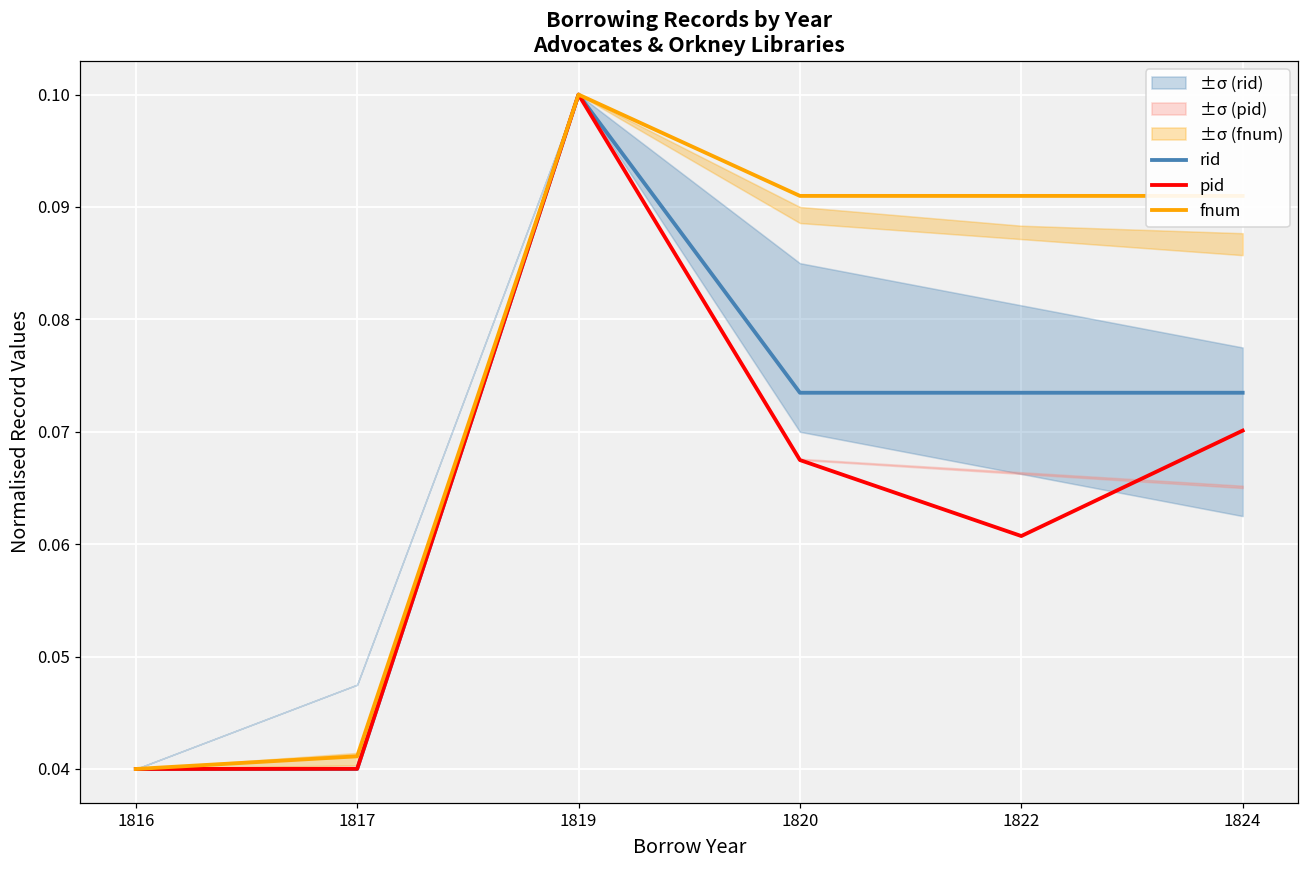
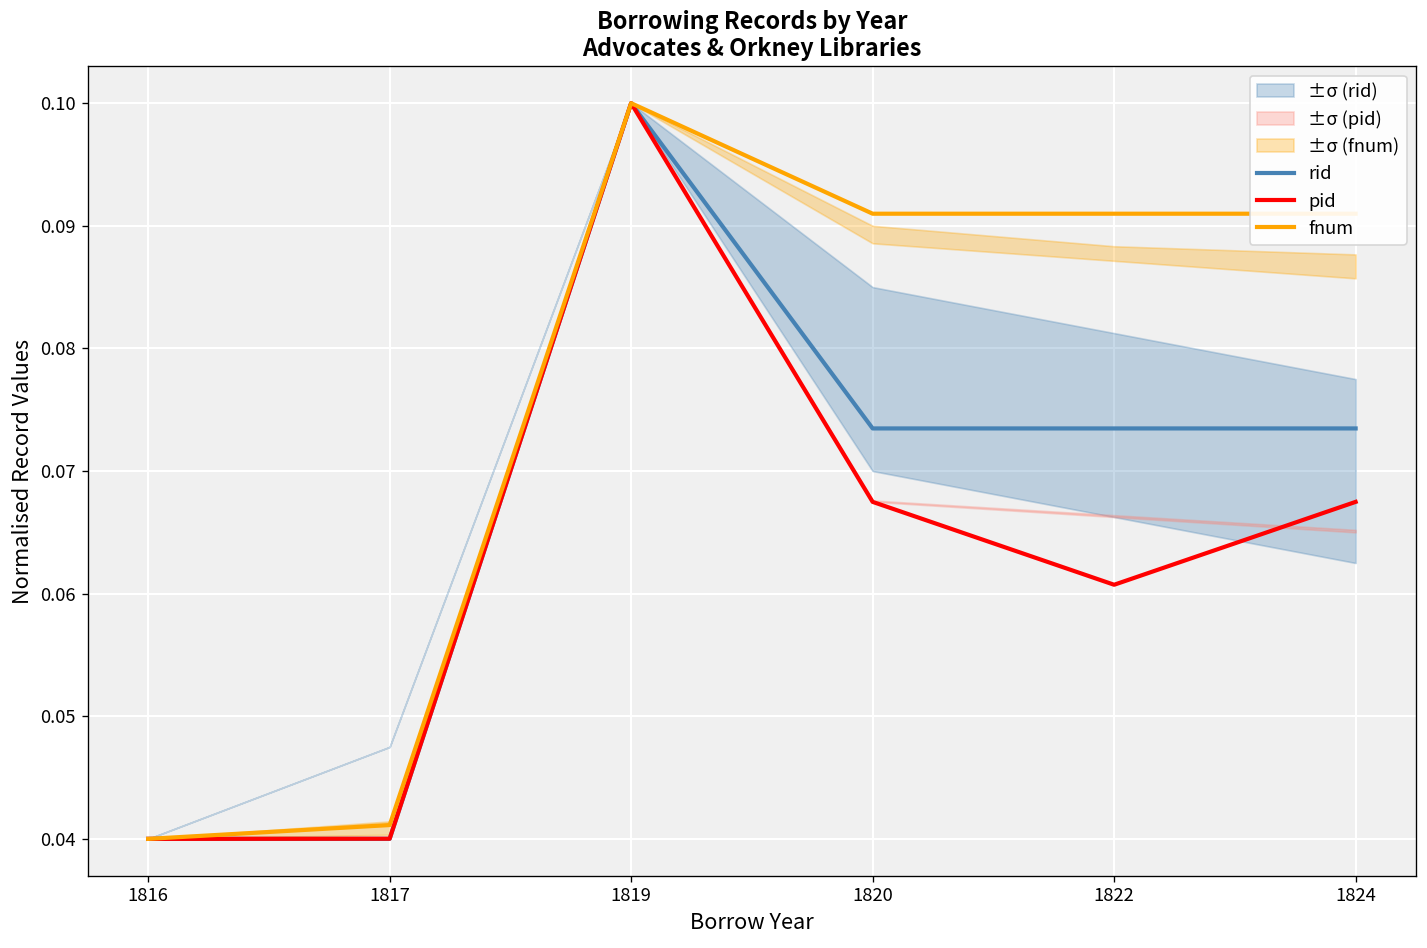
pid, 1824: 0.0701 -> 0.0675
